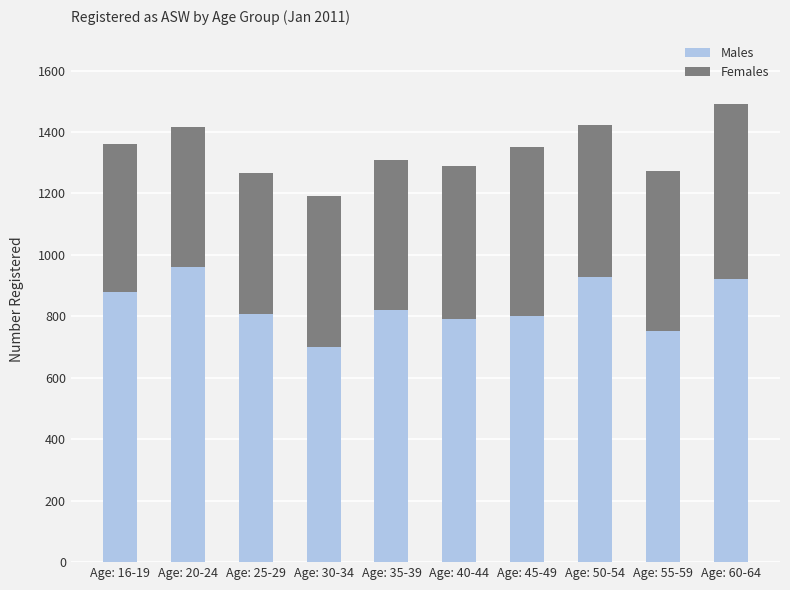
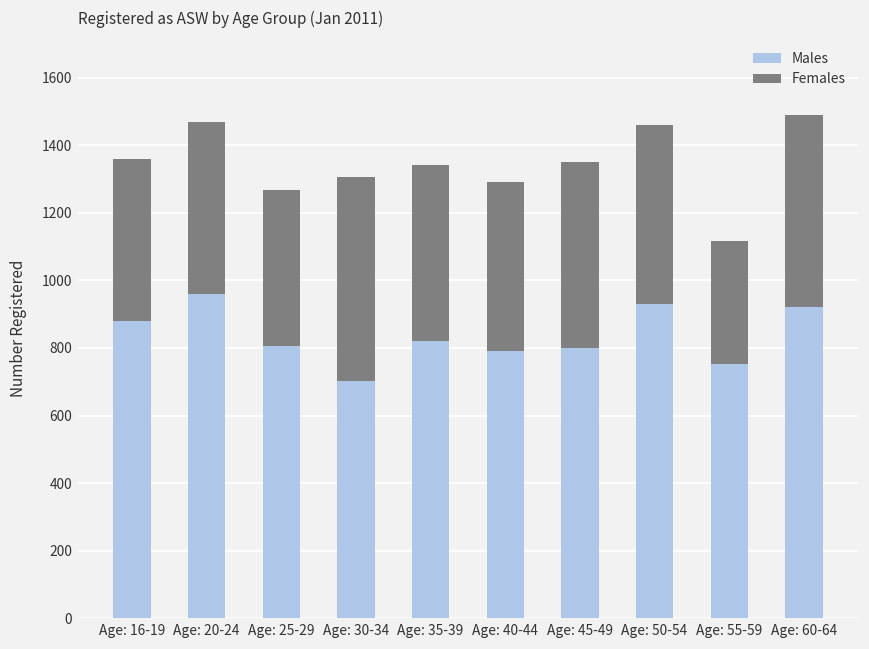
Females, Age: 20-24: 460 -> 510
Females, Age: 30-34: 490 -> 610
Females, Age: 35-39: 490 -> 520
Females, Age: 50-54: 500 -> 530
Females, Age: 55-59: 520 -> 370
